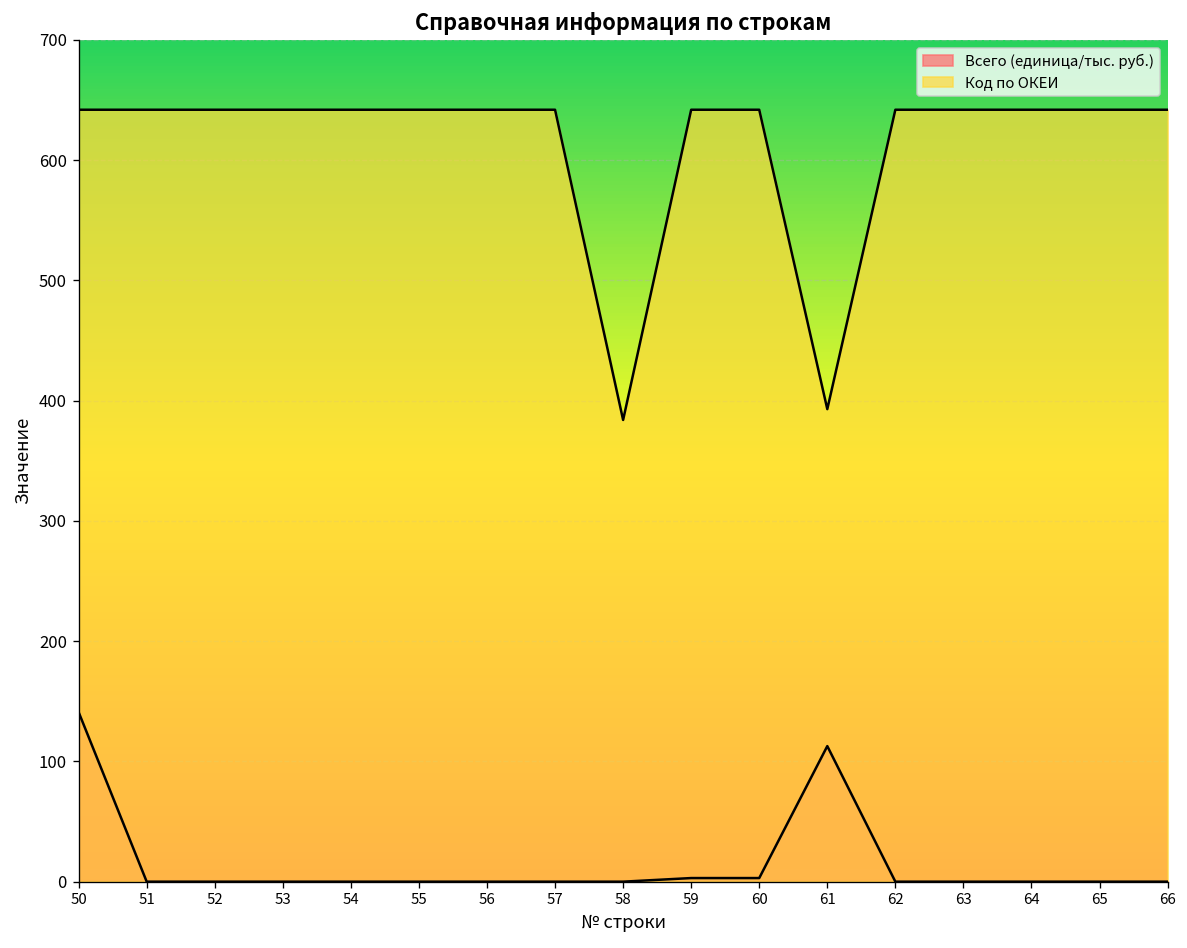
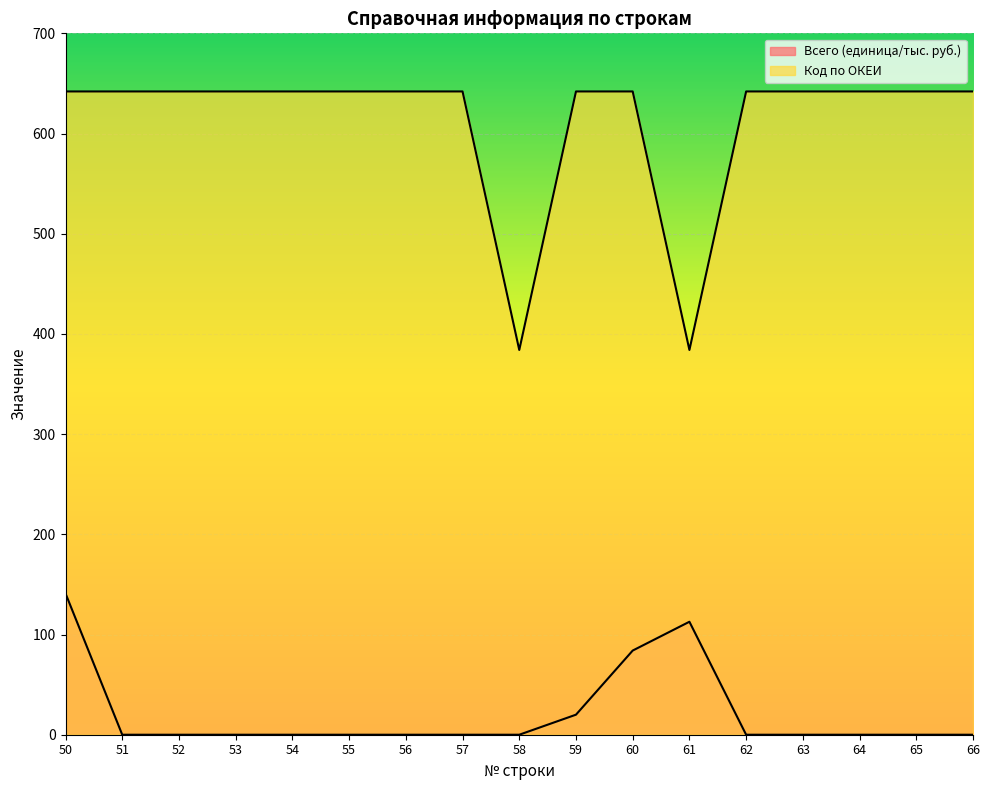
Всего (единица/тыс. руб.), 59: 3 -> 20
Всего (единица/тыс. руб.), 60: 3 -> 84
Код по ОКЕИ, 61: 393 -> 384
